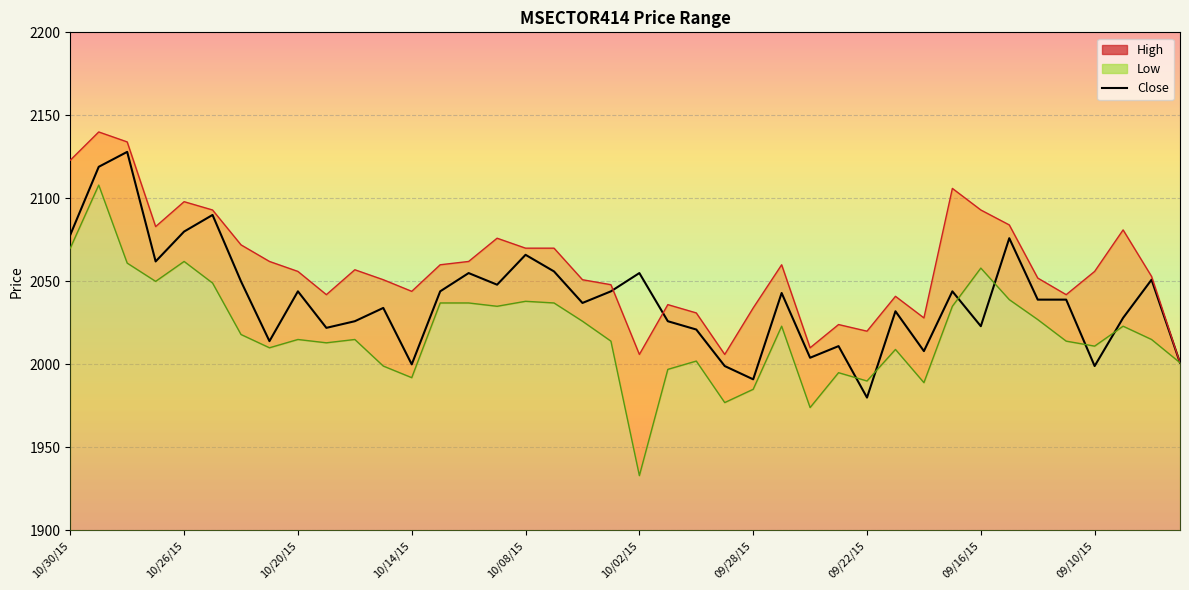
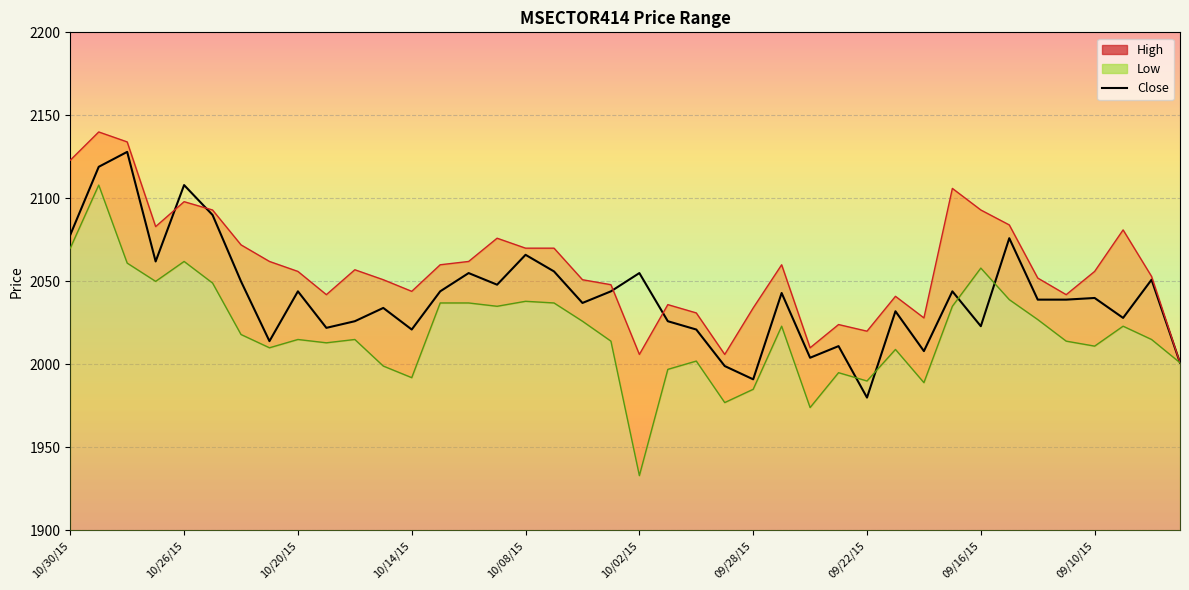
Close, 10/26/15: 2080 -> 2108
Close, 10/14/15: 2000 -> 2021
Close, 09/10/15: 1999 -> 2040
